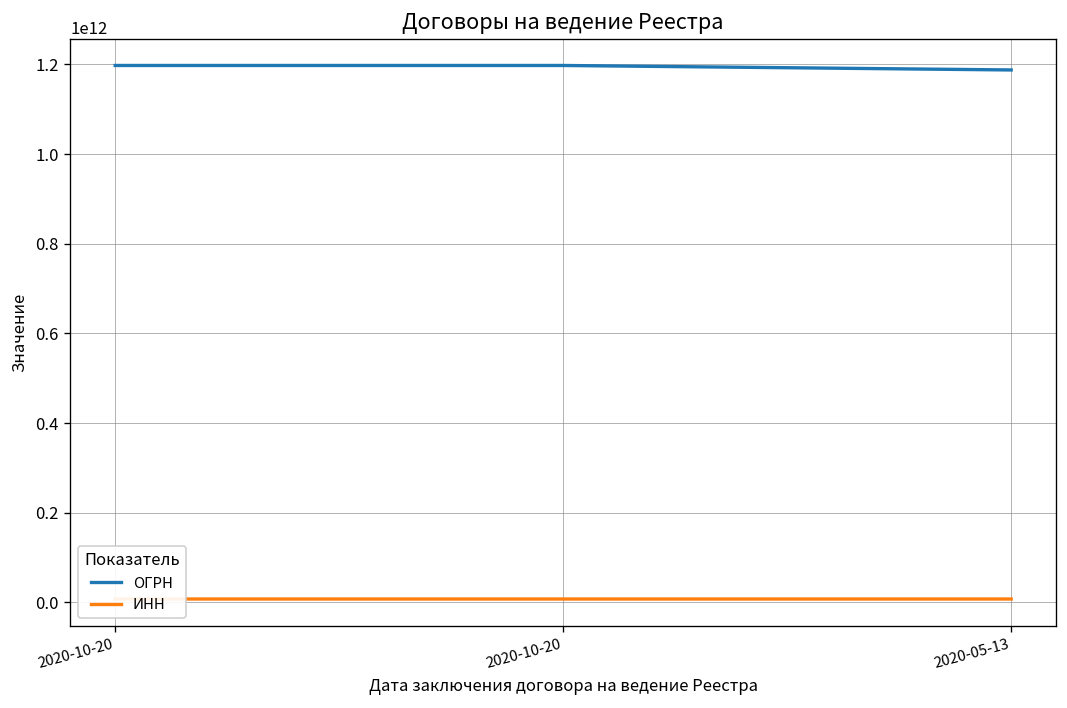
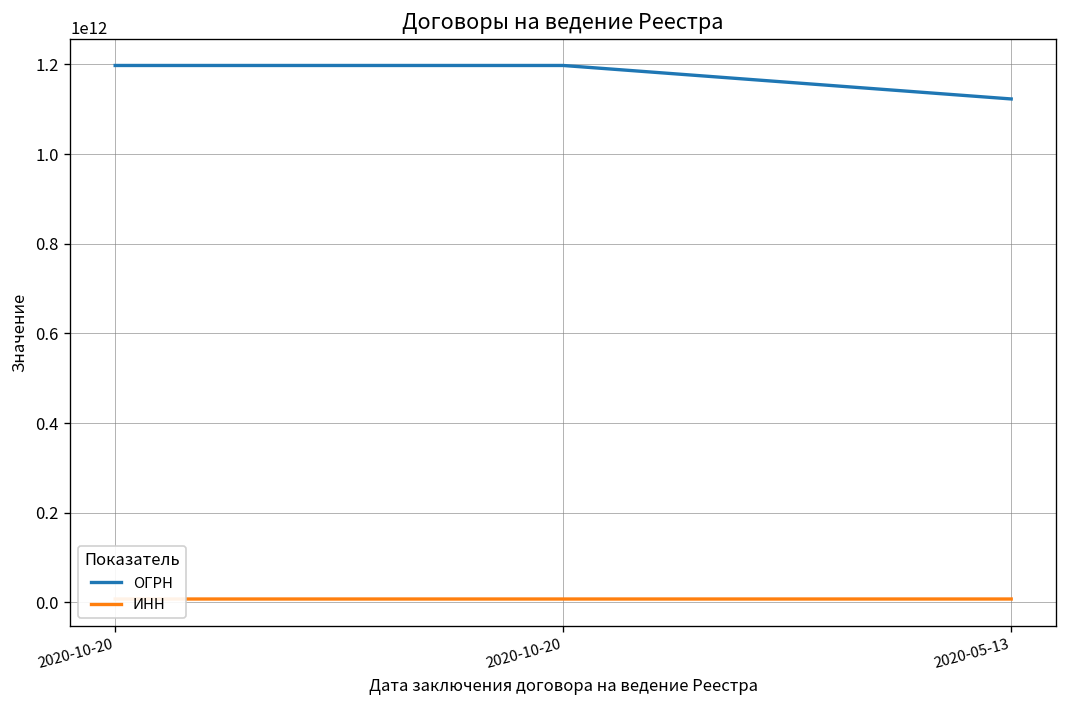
ОГРН, 2020-05-13: 1190000000000 -> 1120000000000
